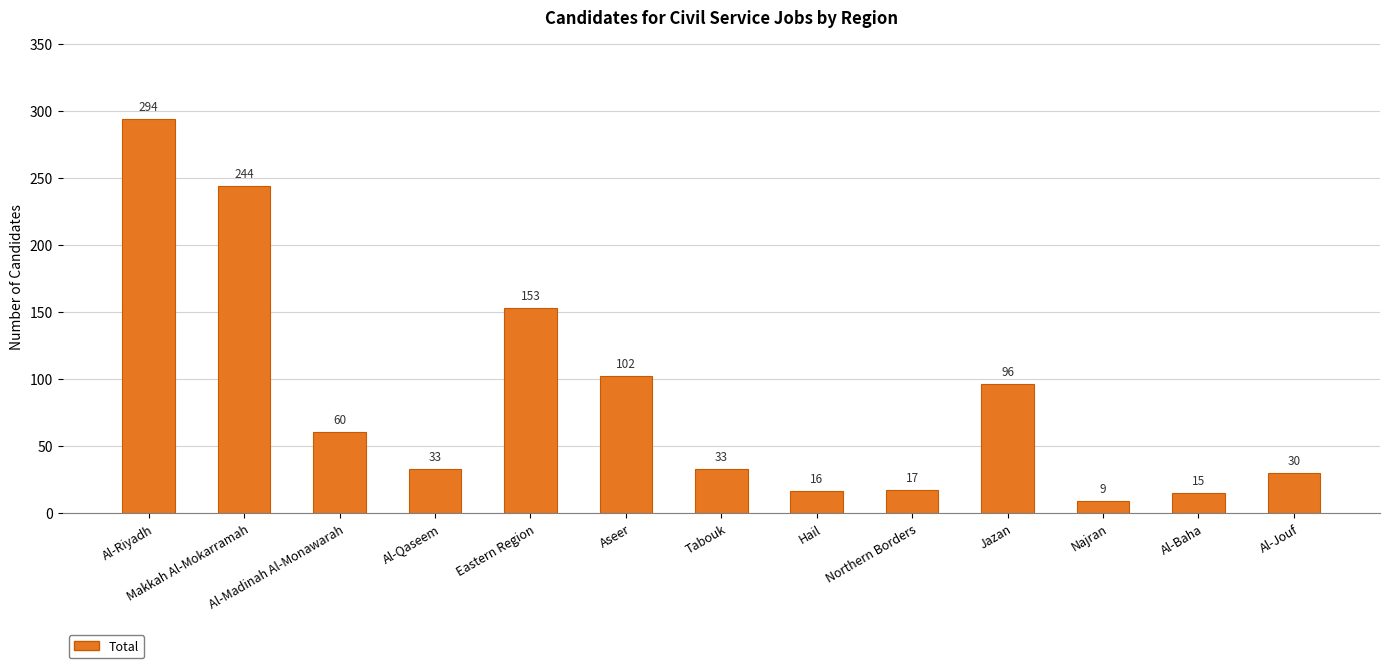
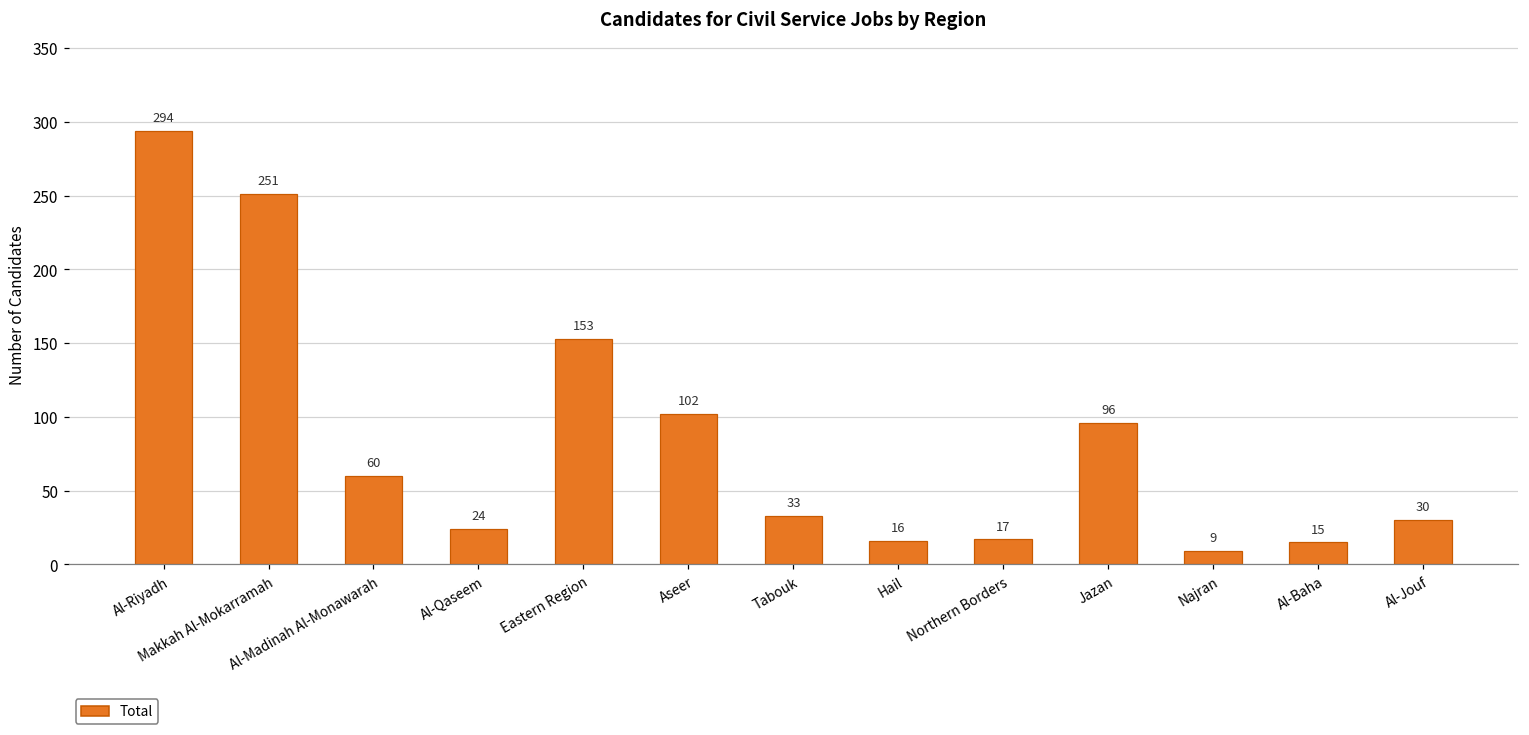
Makkah Al-Mokarramah: 244 -> 251
Al-Qaseem: 33 -> 24
